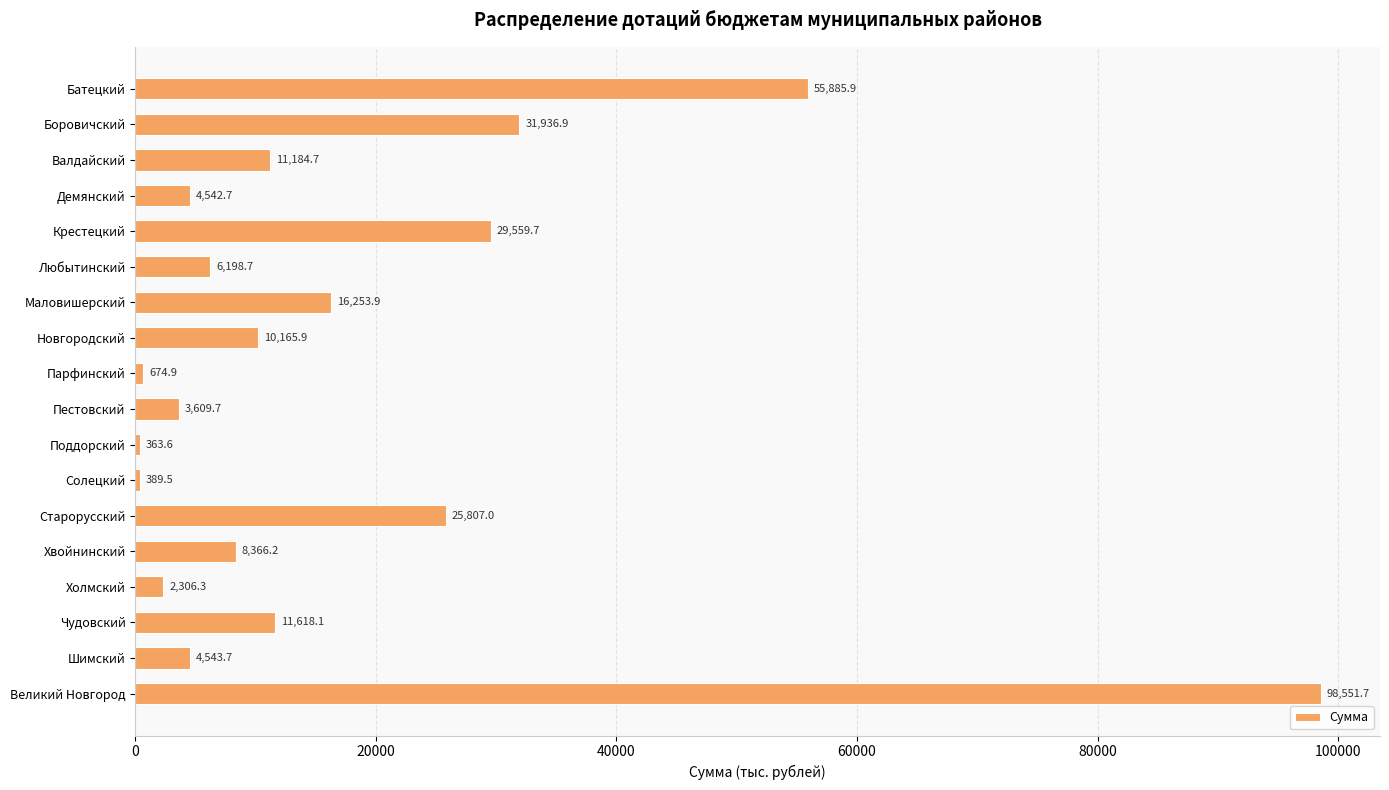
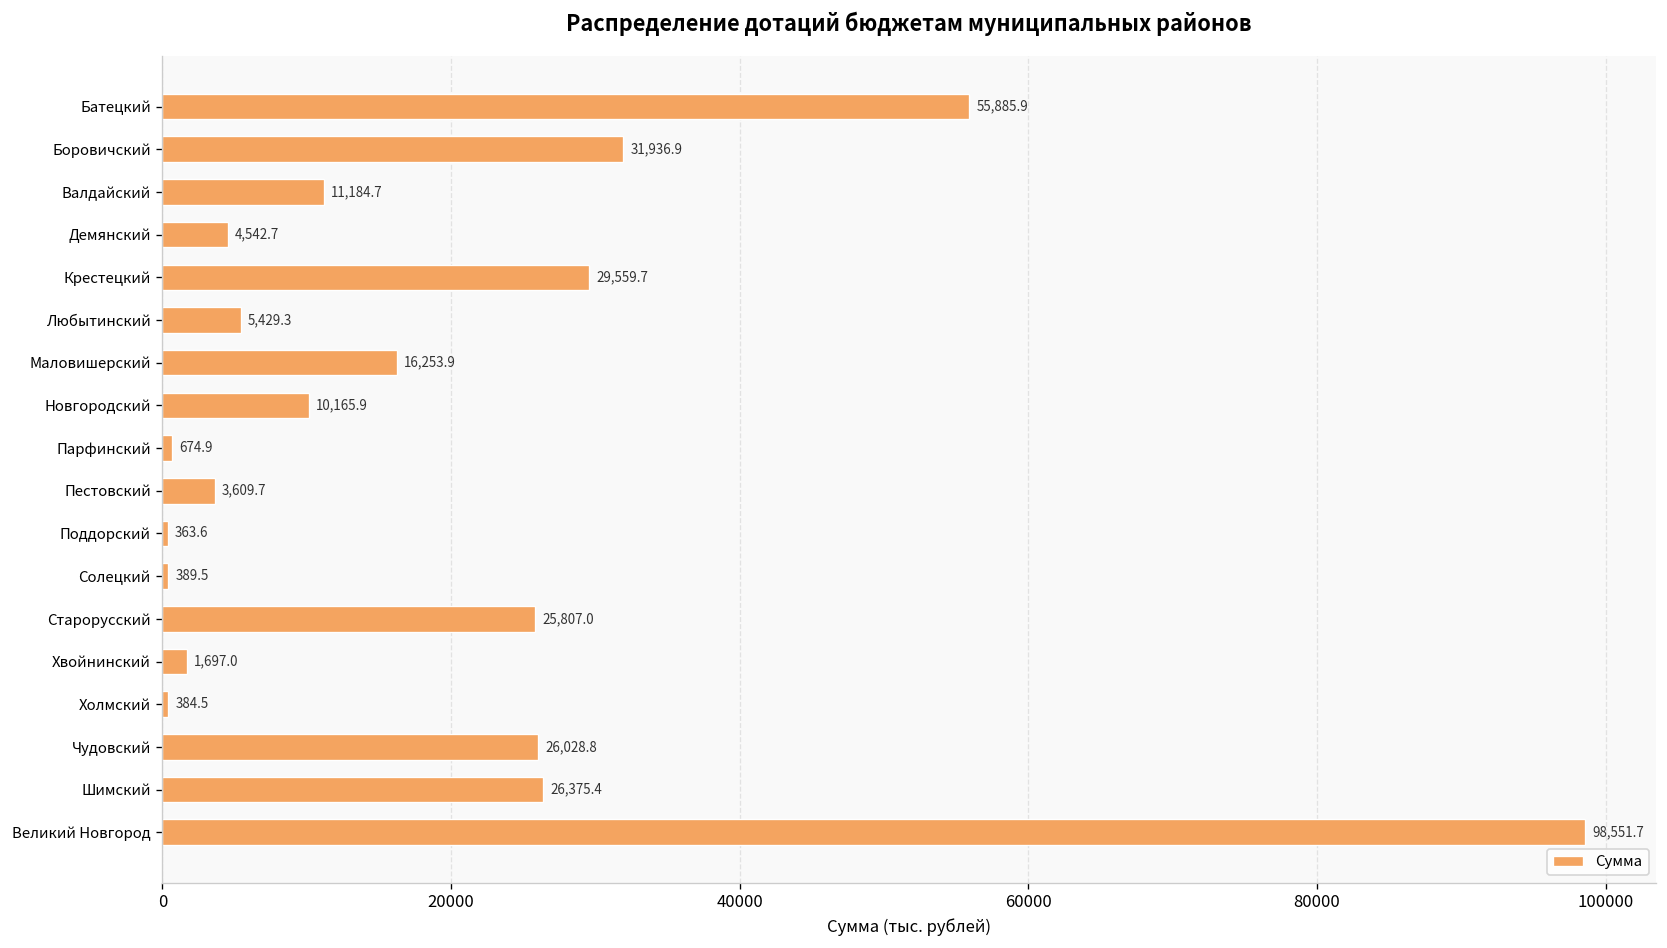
Любытинский: 6,198.7 -> 5,429.3
Хвойнинский: 8,366.2 -> 1,697.0
Холмский: 2,306.3 -> 384.5
Чудовский: 11,618.1 -> 26,028.8
Шимский: 4,543.7 -> 26,375.4
